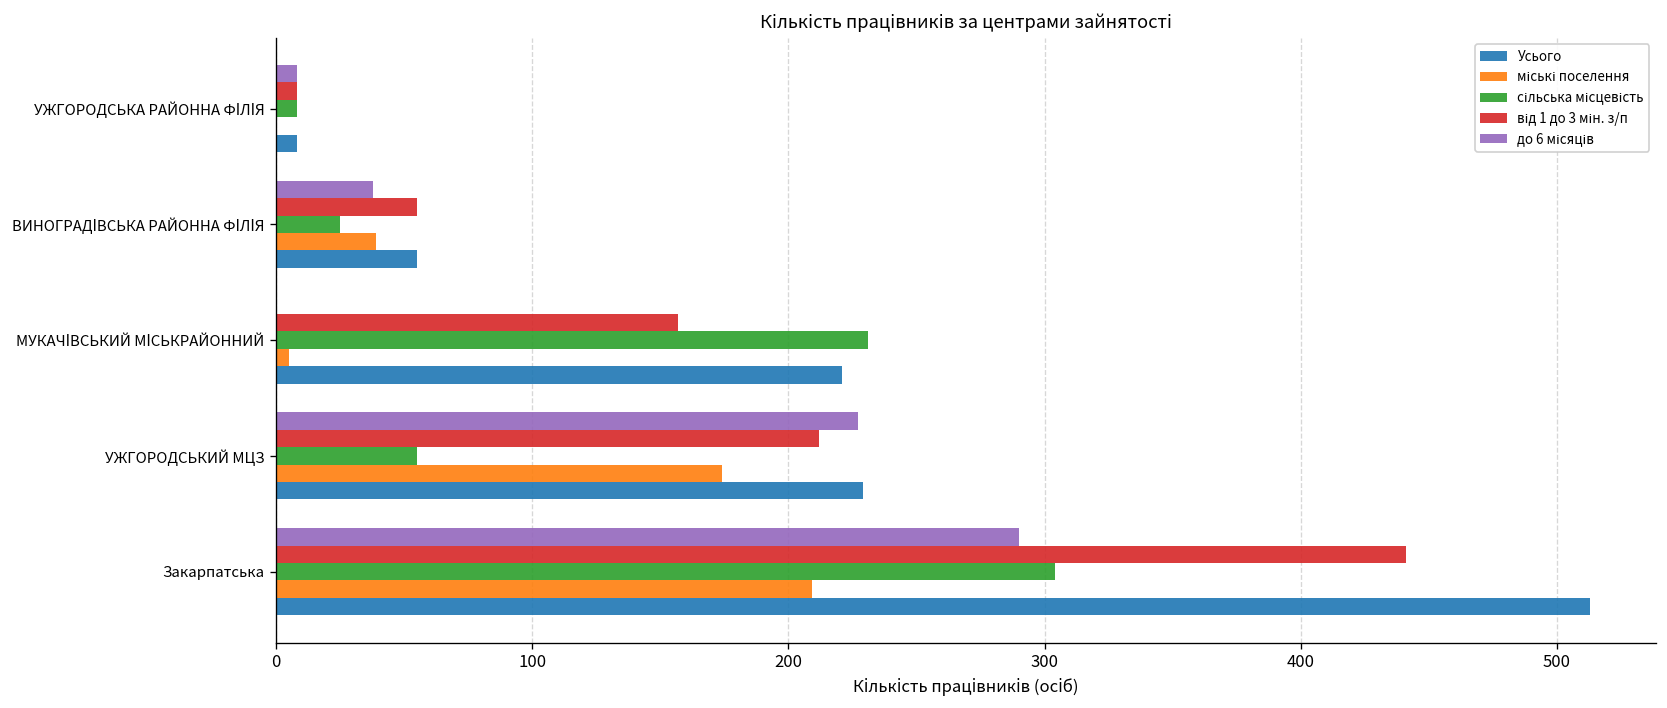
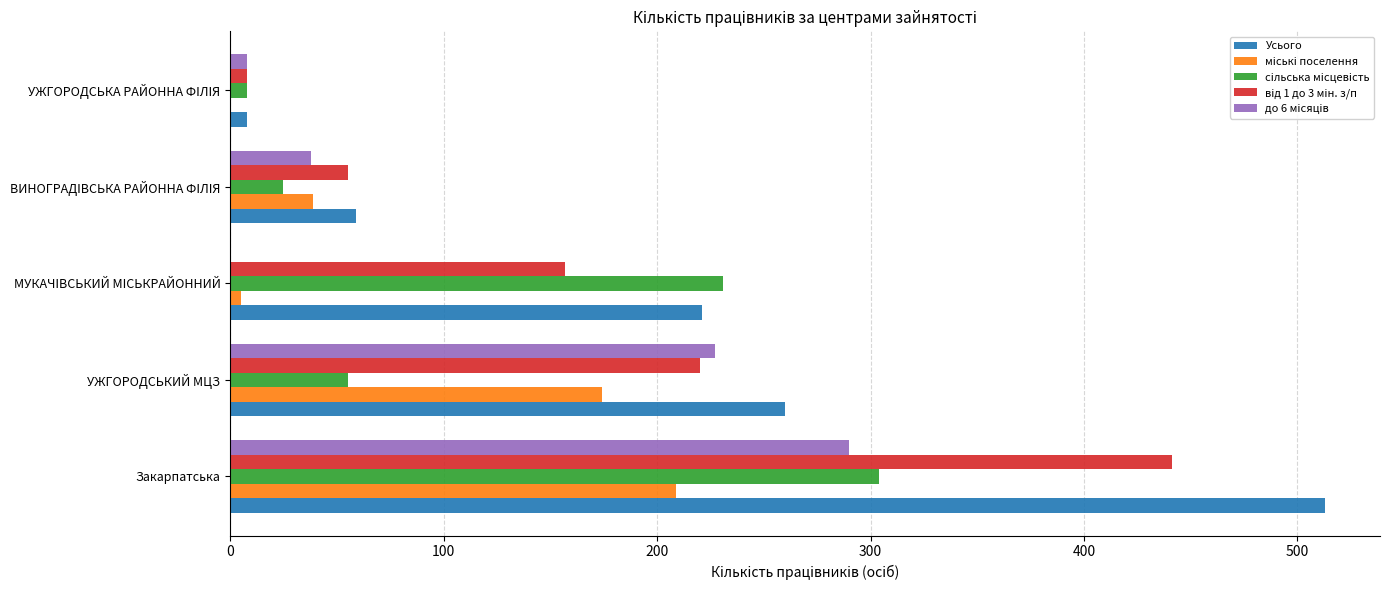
Усього, ВИНОГРАДІВСЬКА РАЙОННА ФІЛІЯ: 55 -> 59
від 1 до 3 мін. з/п, УЖГОРОДСЬКИЙ МЦЗ: 212 -> 220
Усього, УЖГОРОДСЬКИЙ МЦЗ: 229 -> 260
